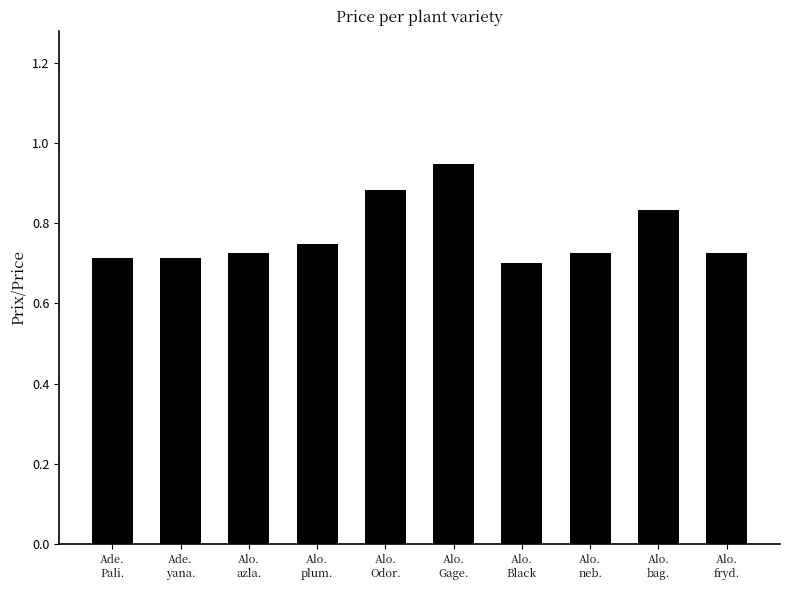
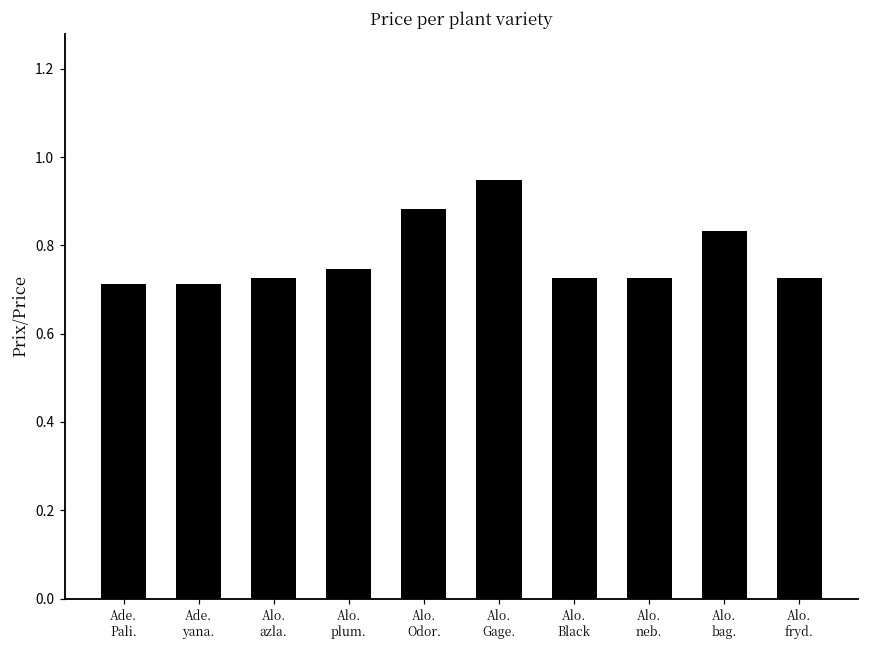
Alo. Black: 0.70 -> 0.73
